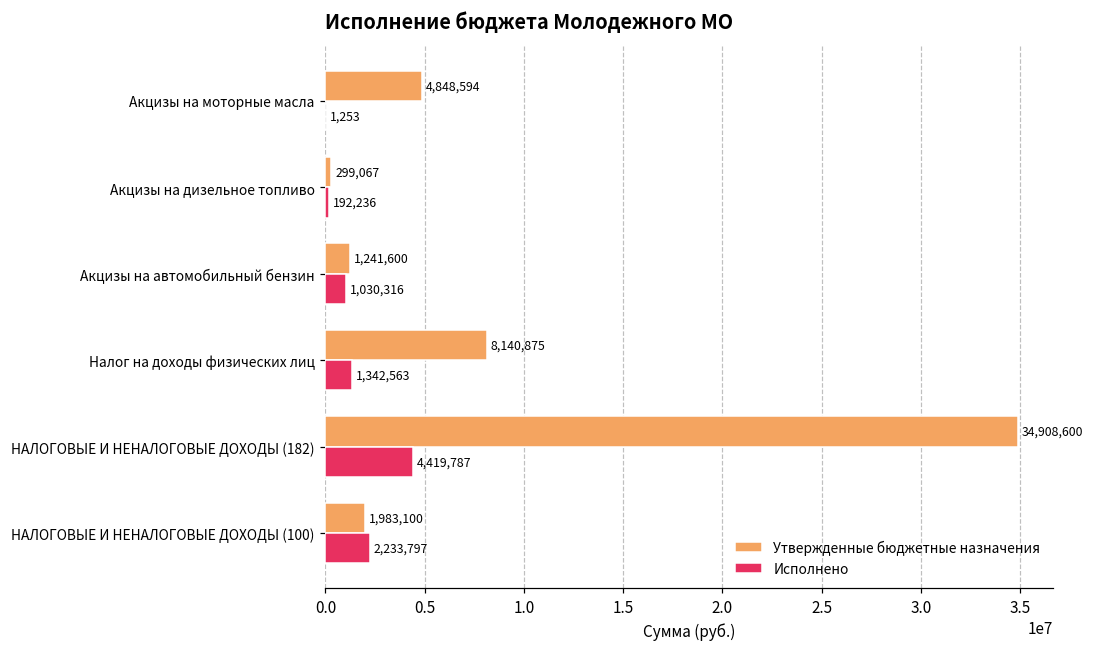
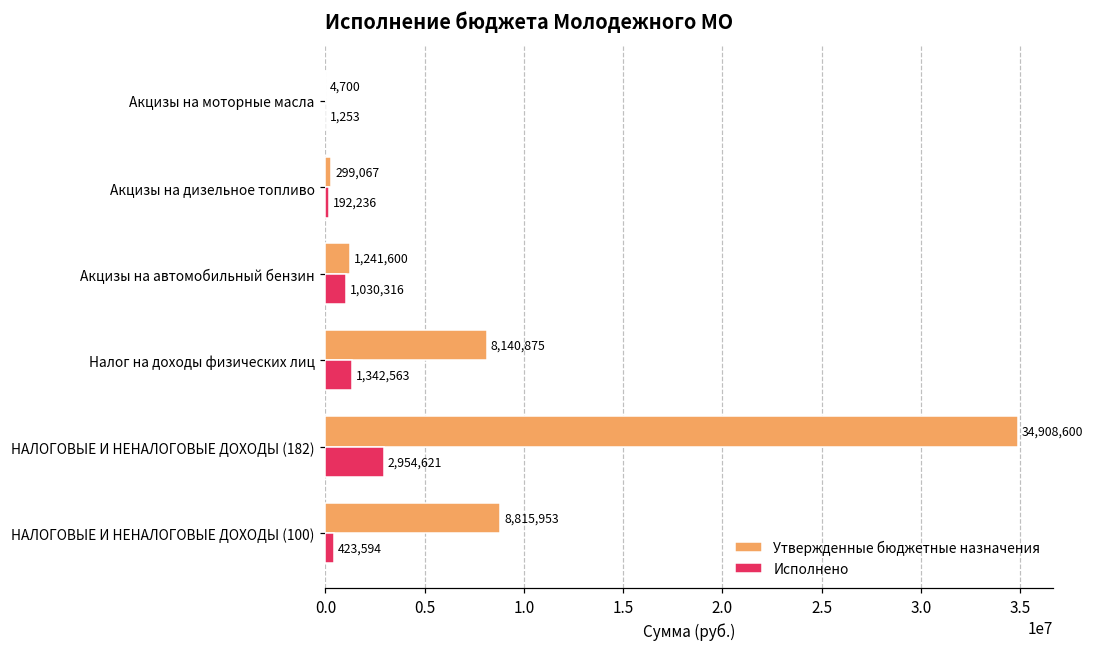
Утвержденные бюджетные назначения, Акцизы на моторные масла: 4,848,594 -> 4,700
Исполнено, НАЛОГОВЫЕ И НЕНАЛОГОВЫЕ ДОХОДЫ (182): 4,419,787 -> 2,954,621
Утвержденные бюджетные назначения, НАЛОГОВЫЕ И НЕНАЛОГОВЫЕ ДОХОДЫ (100): 1,983,100 -> 8,815,953
Исполнено, НАЛОГОВЫЕ И НЕНАЛОГОВЫЕ ДОХОДЫ (100): 2,233,797 -> 423,594
